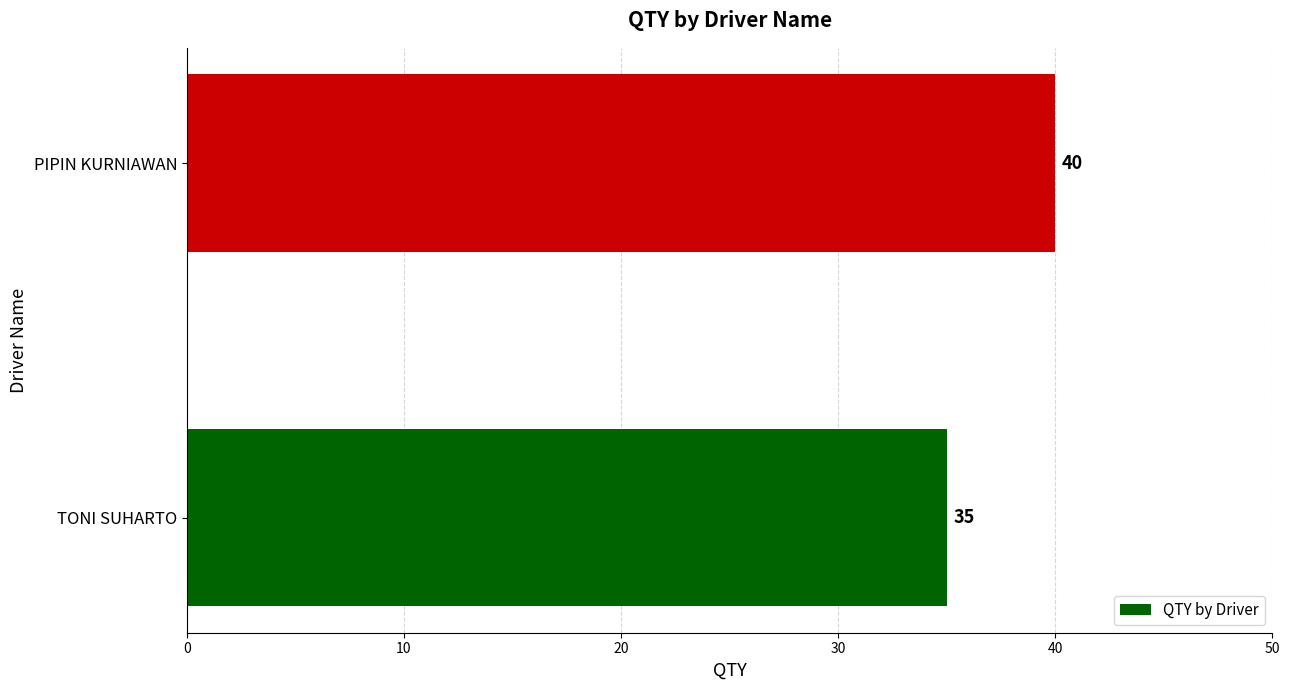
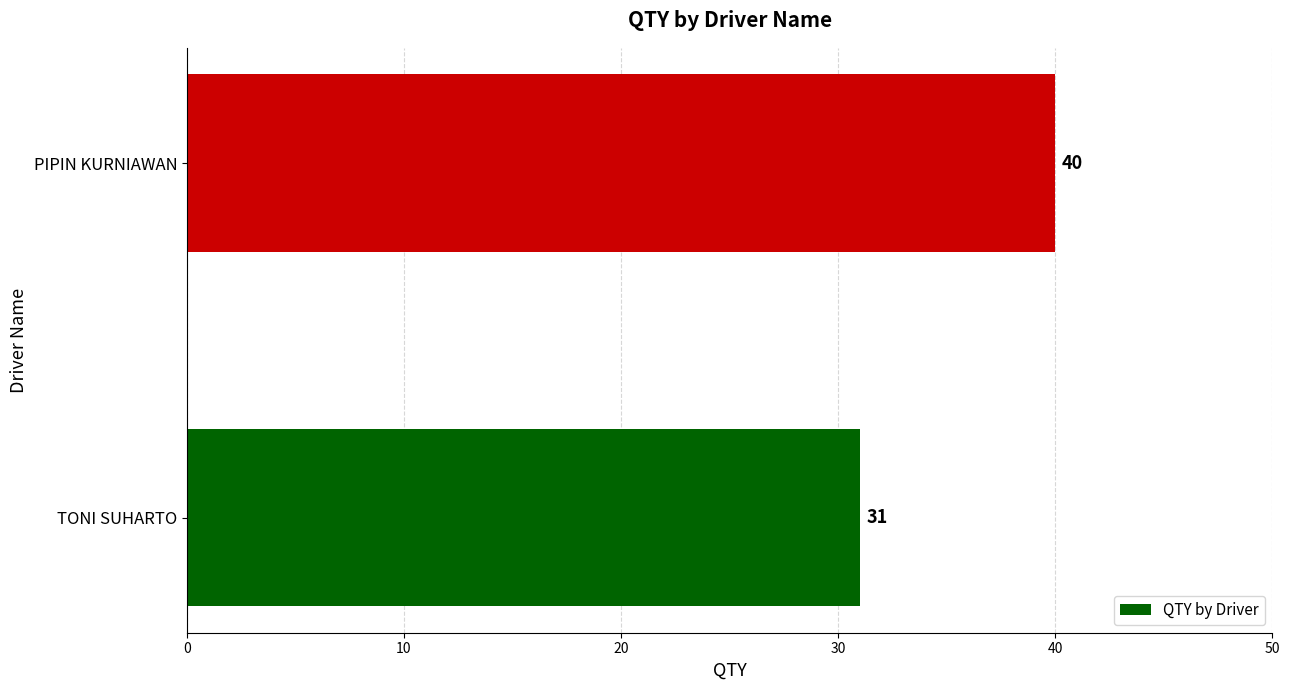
TONI SUHARTO: 35 -> 31
